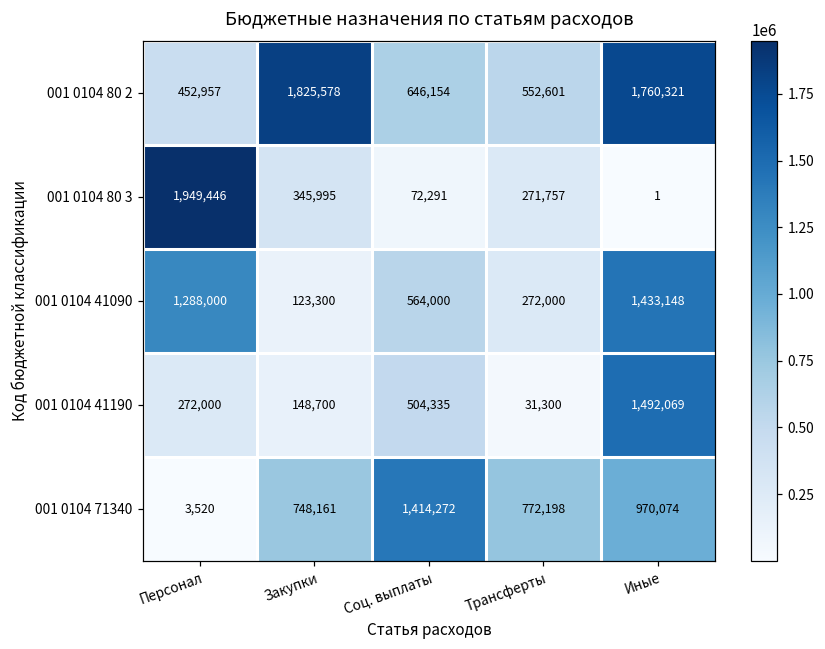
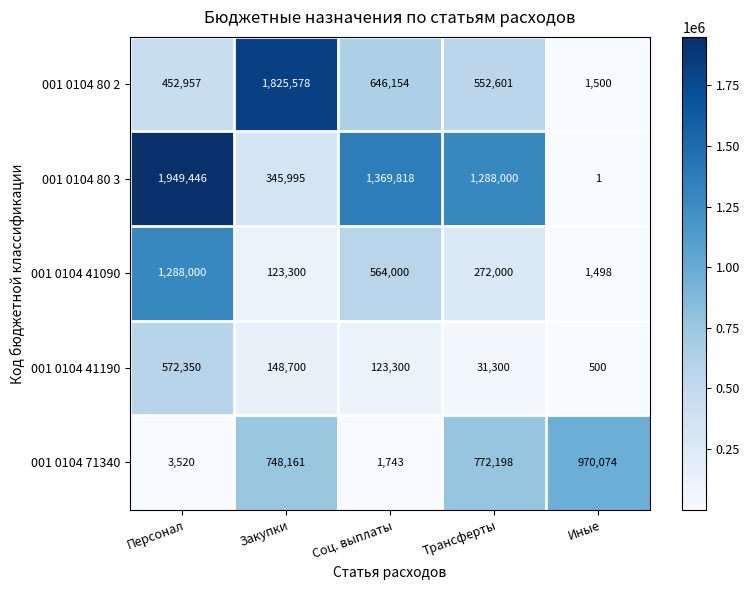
001 0104 80 2, Иные: 1,760,321 -> 1,500
001 0104 80 3, Соц. выплаты: 72,291 -> 1,369,818
001 0104 80 3, Трансферты: 271,757 -> 1,288,000
001 0104 41090, Иные: 1,433,148 -> 1,498
001 0104 41190, Персонал: 272,000 -> 572,350
001 0104 41190, Соц. выплаты: 504,335 -> 123,300
001 0104 41190, Иные: 1,492,069 -> 500
001 0104 71340, Соц. выплаты: 1,414,272 -> 1,743
